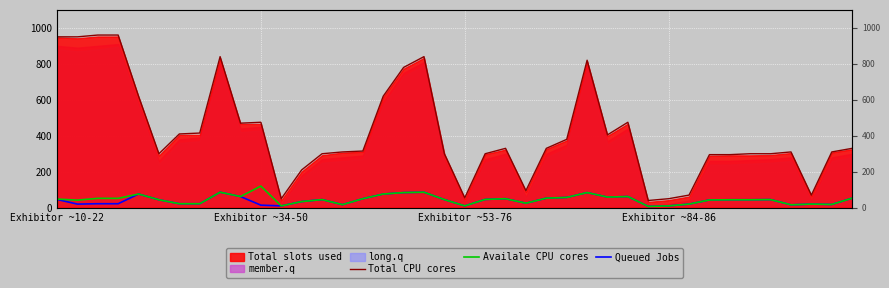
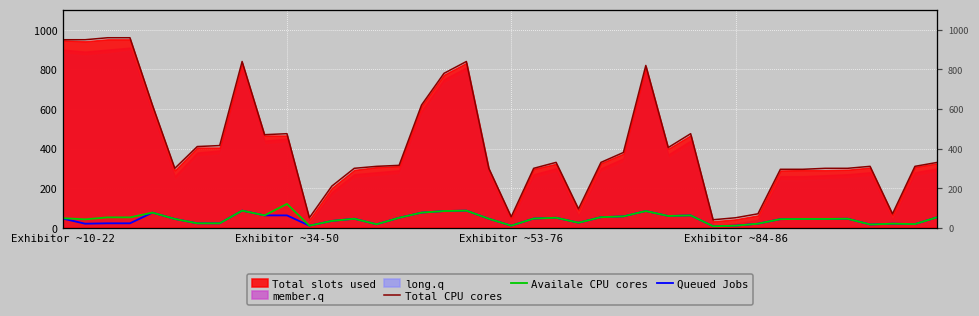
Queued Jobs, Exhibitor ~34-50: 10 -> 60
